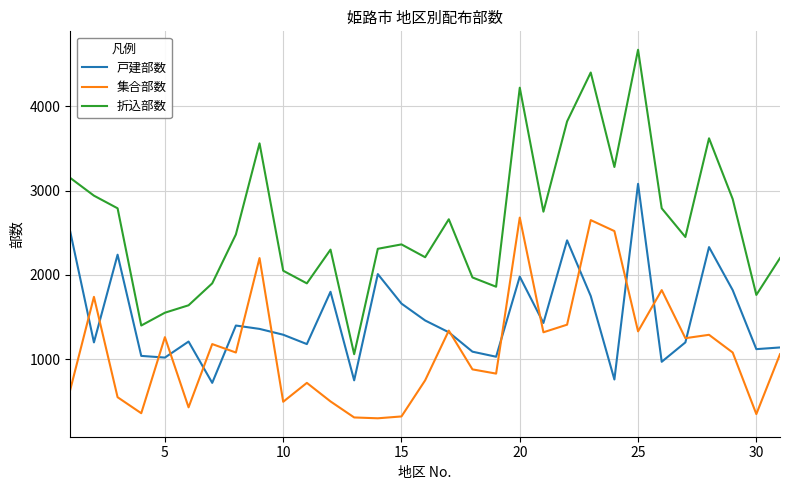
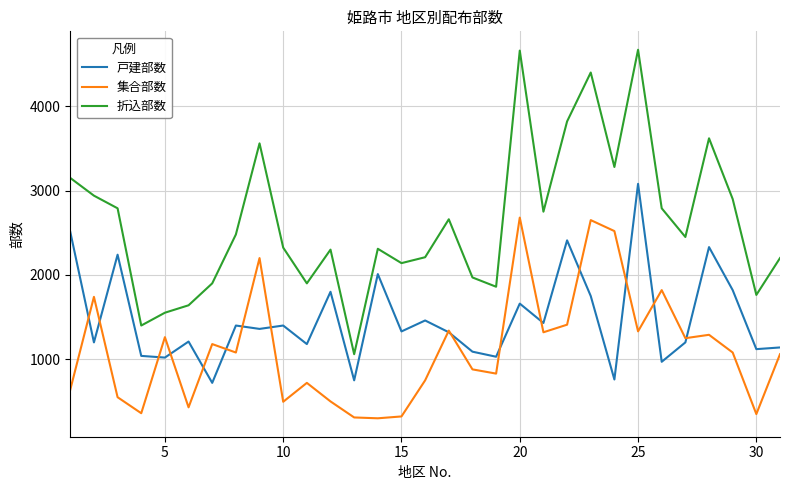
戸建部数, 10: 1300 -> 1400
折込部数, 10: 2100 -> 2300
戸建部数, 15: 1700 -> 1300
折込部数, 15: 2400 -> 2100
戸建部数, 20: 2000 -> 1700
折込部数, 20: 4200 -> 4700
